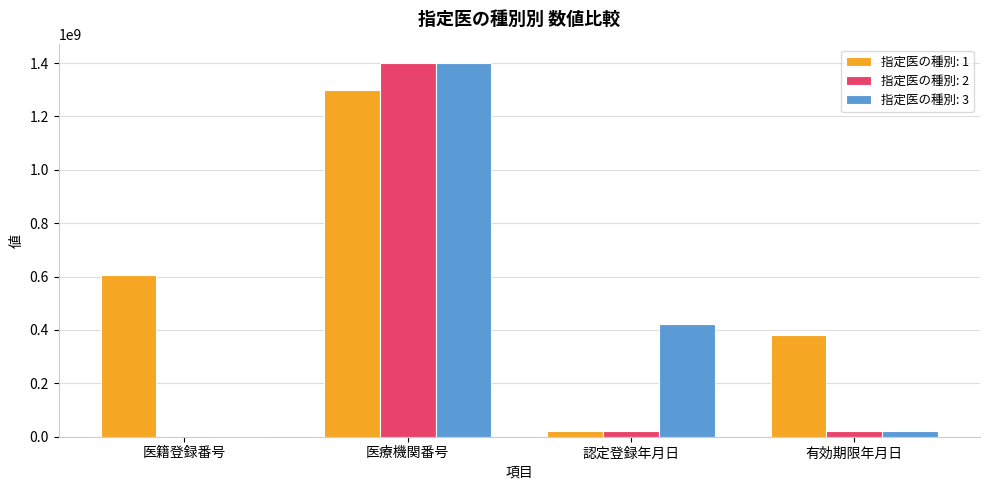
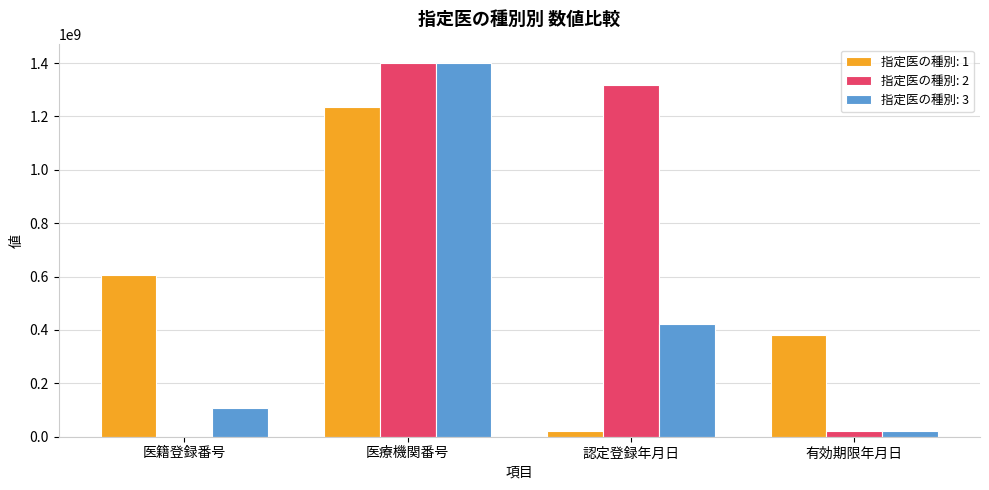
指定医の種別: 3, 医籍登録番号: 0 -> 110000000
指定医の種別: 1, 医療機関番号: 1300000000 -> 1230000000
指定医の種別: 2, 認定登録年月日: 20000000 -> 1320000000
